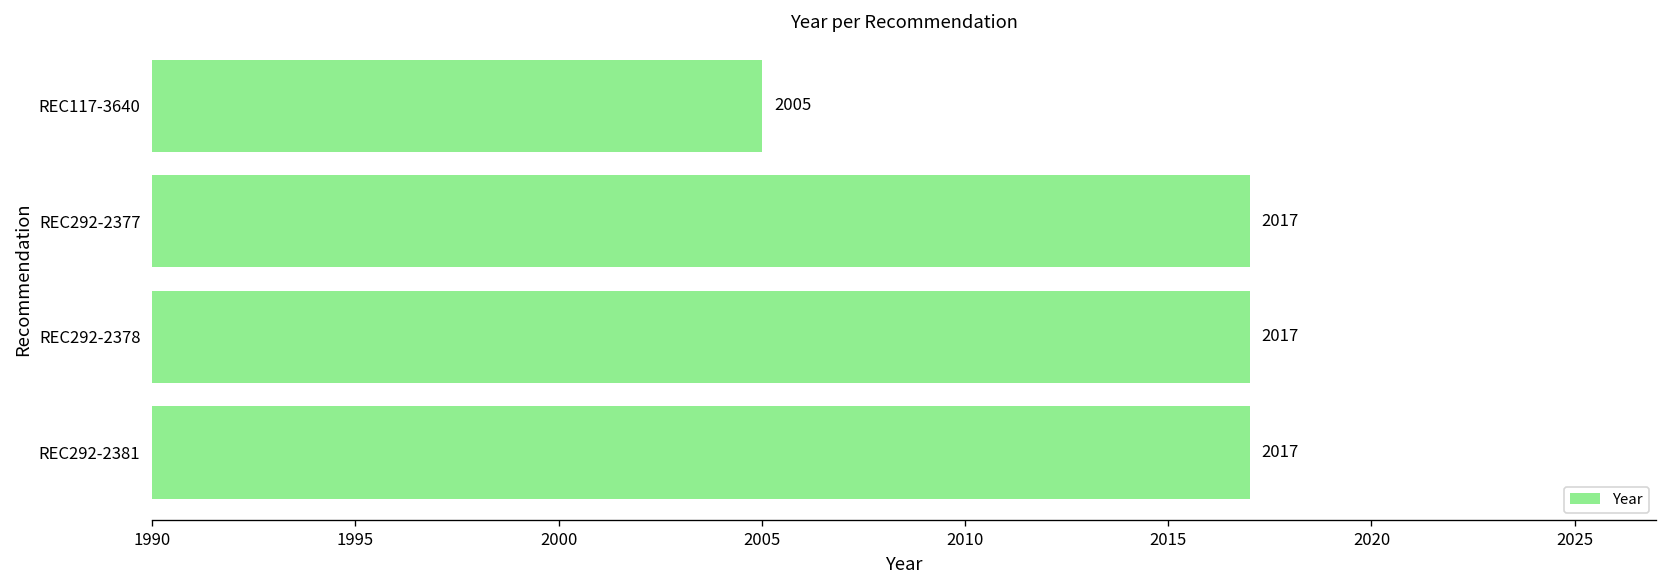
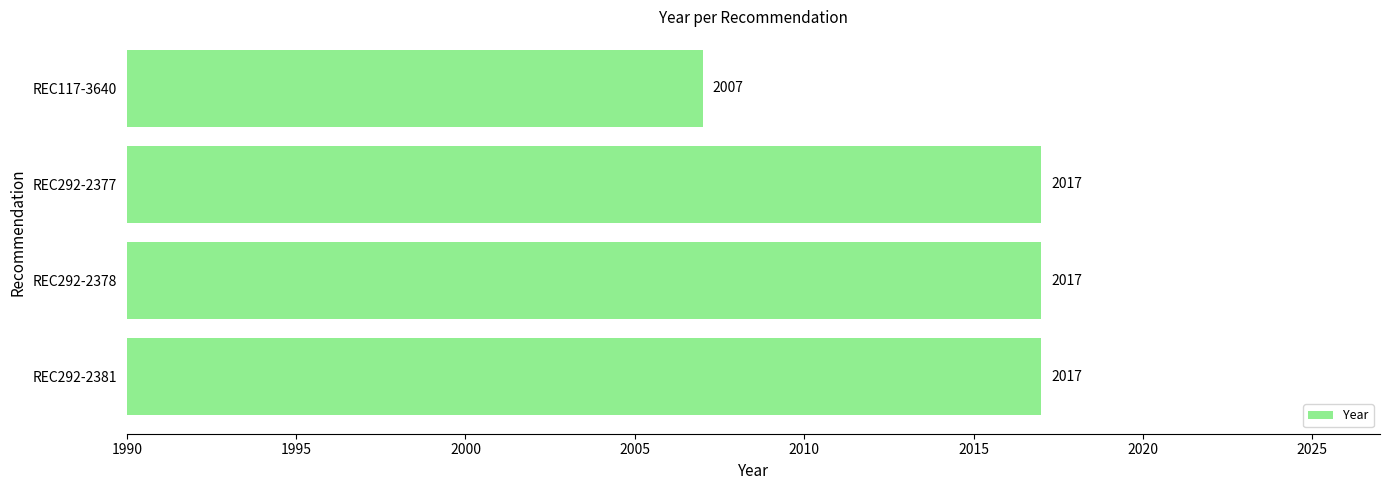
REC117-3640: 2005 -> 2007
